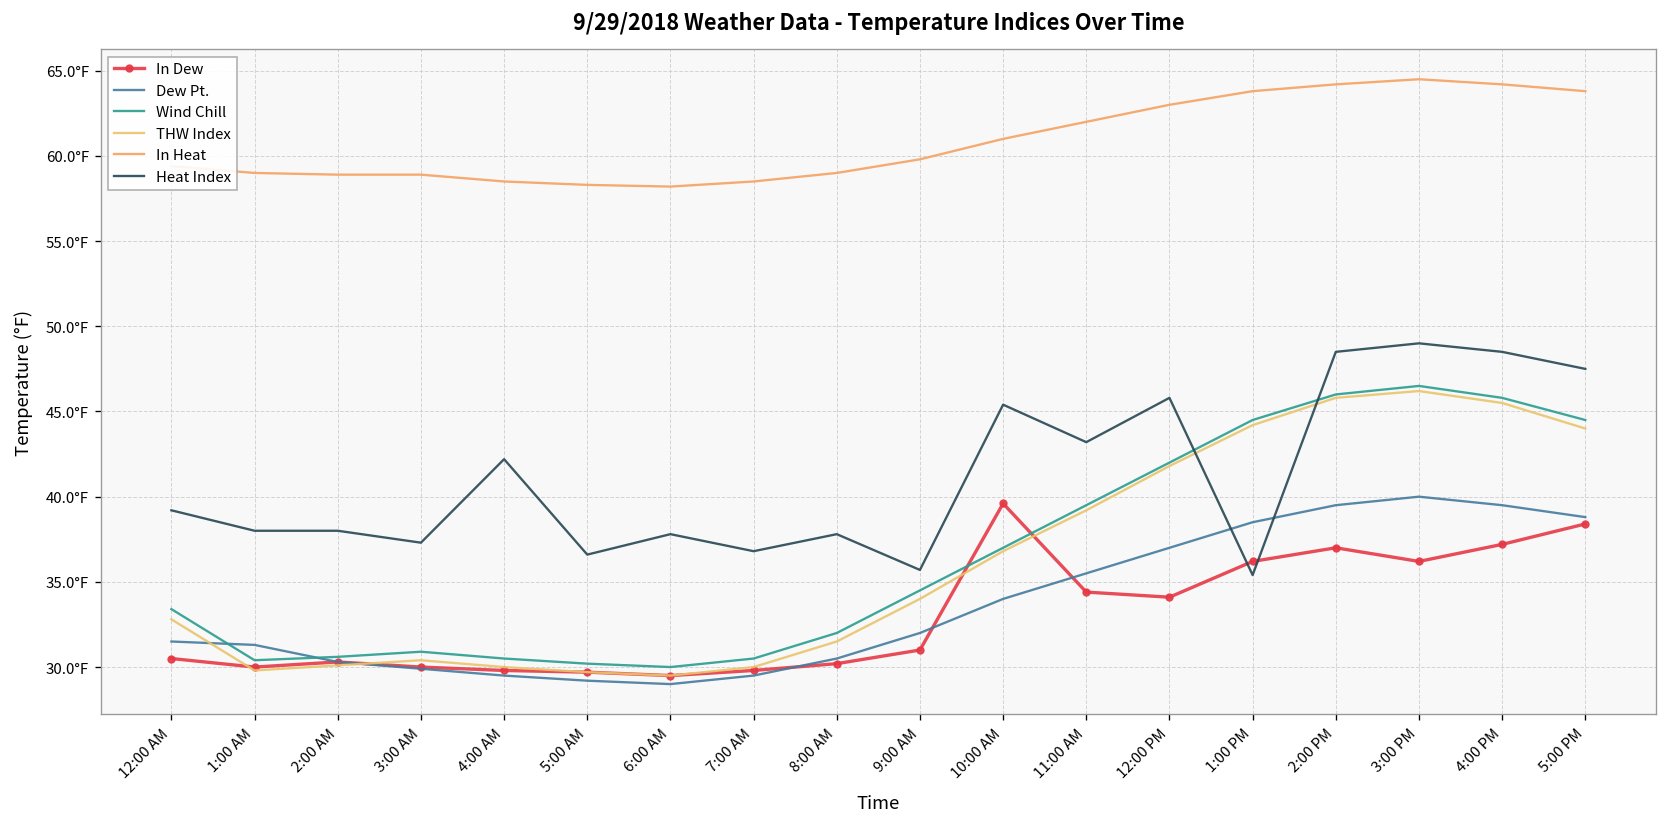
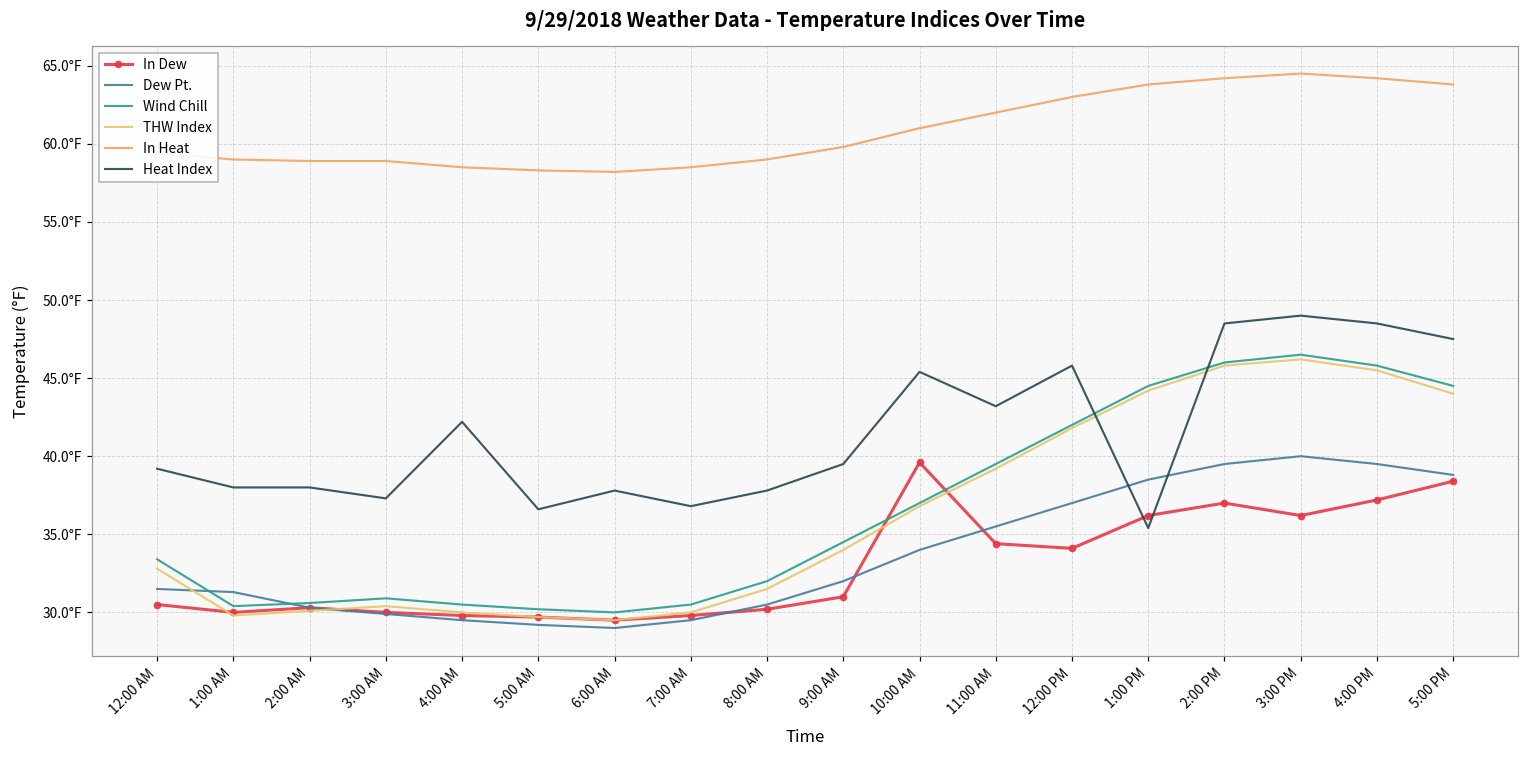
Heat Index, 9:00 AM: 35.7°F -> 39.5°F
